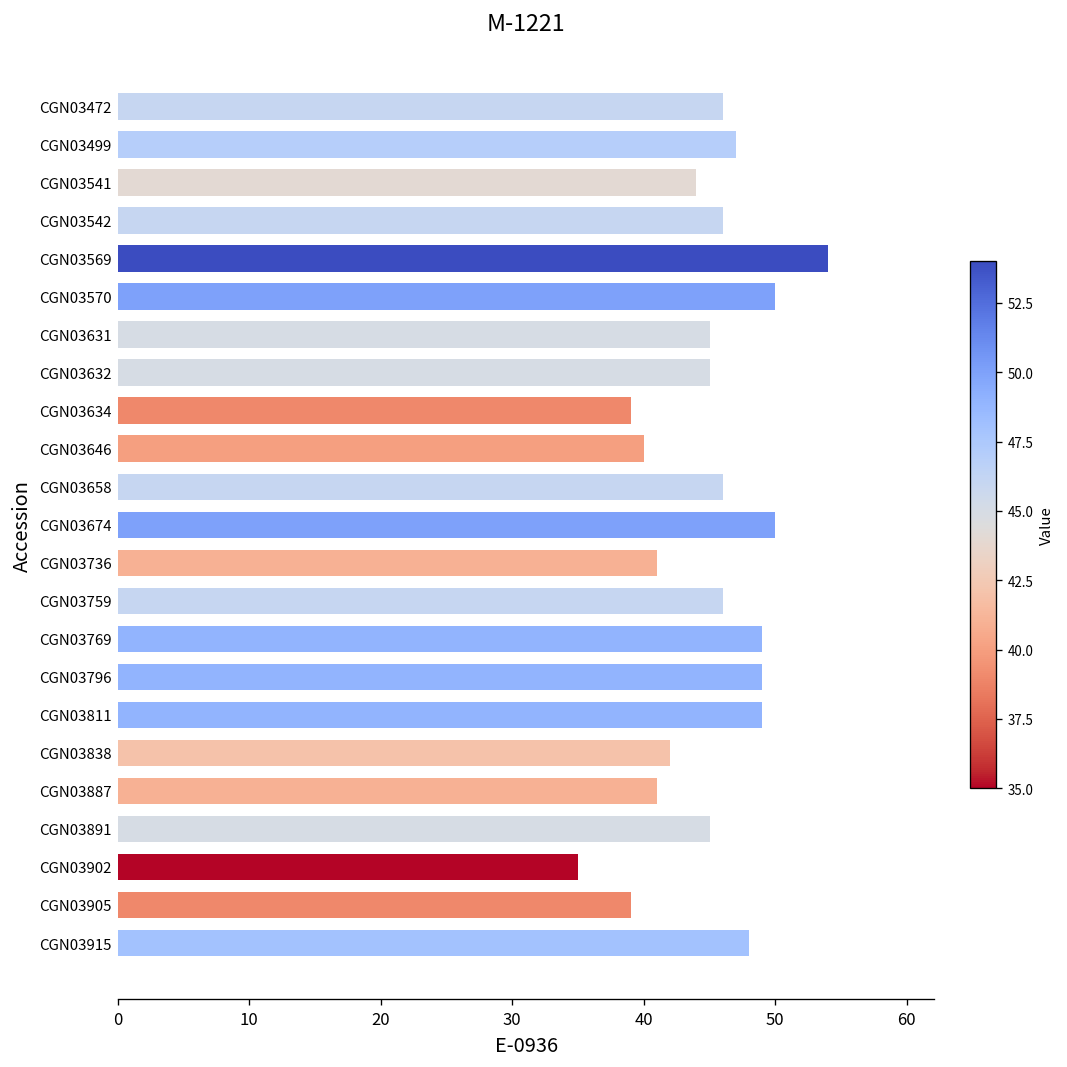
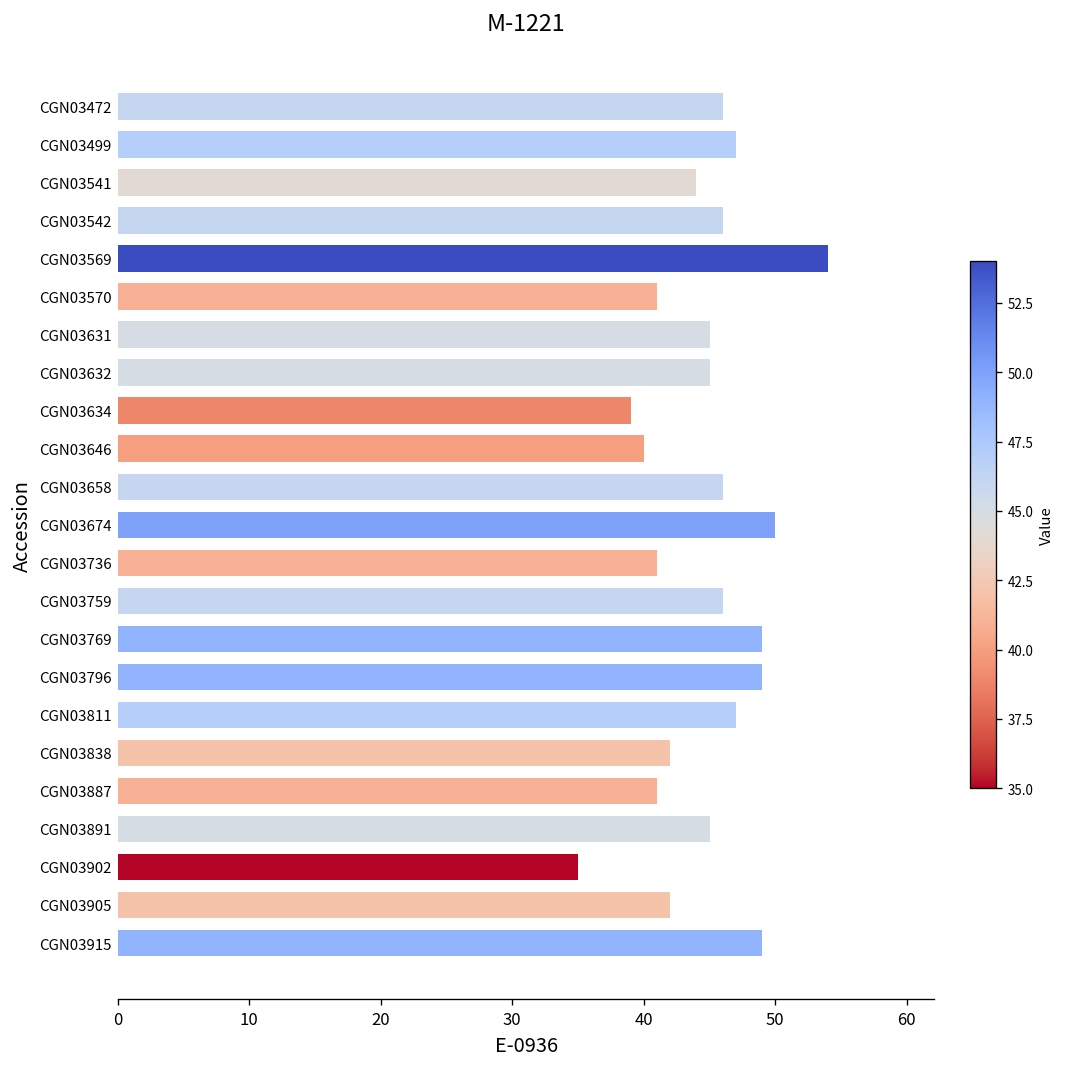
CGN03570: 50 -> 41
CGN03811: 49 -> 47
CGN03905: 39 -> 42
CGN03915: 48 -> 49
